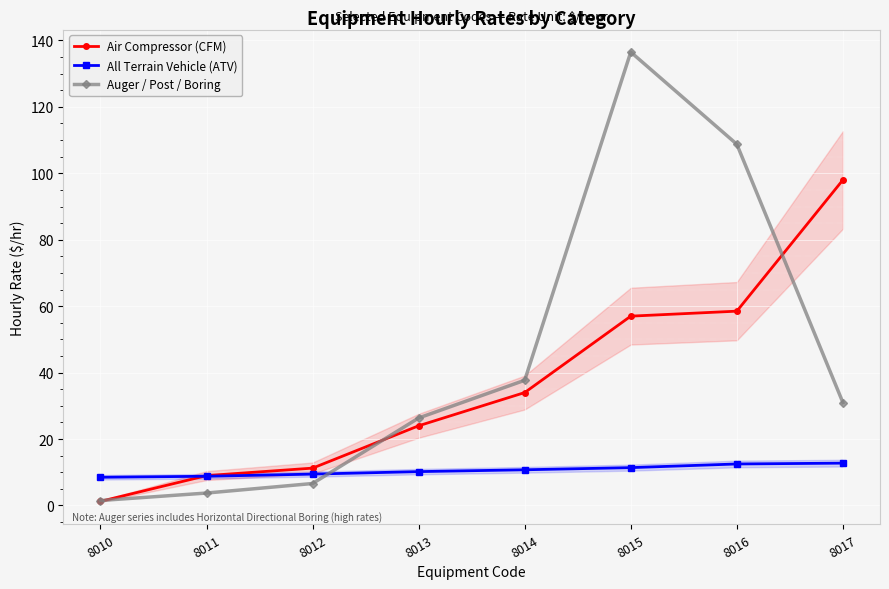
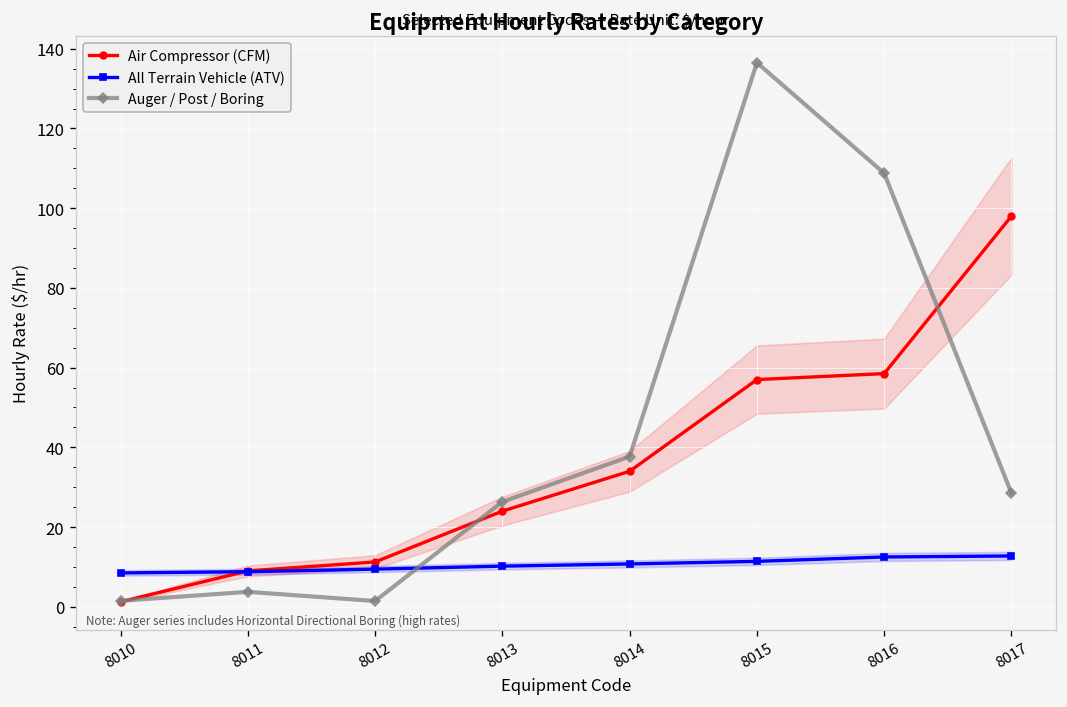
Auger / Post / Boring, 8012: 7 -> 1
Auger / Post / Boring, 8017: 31 -> 29
